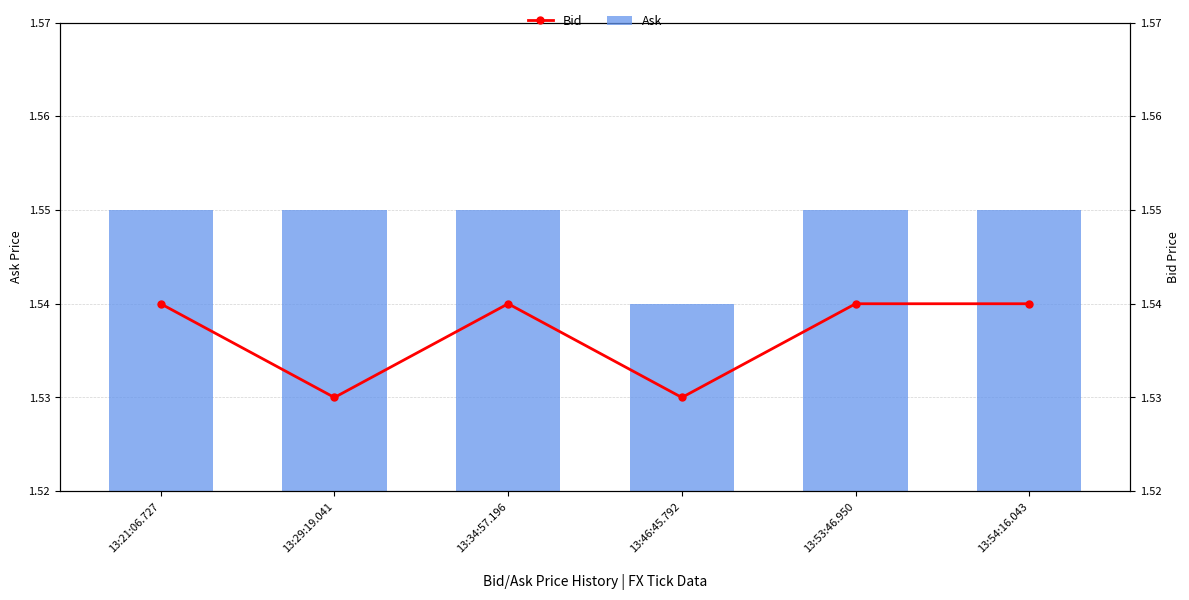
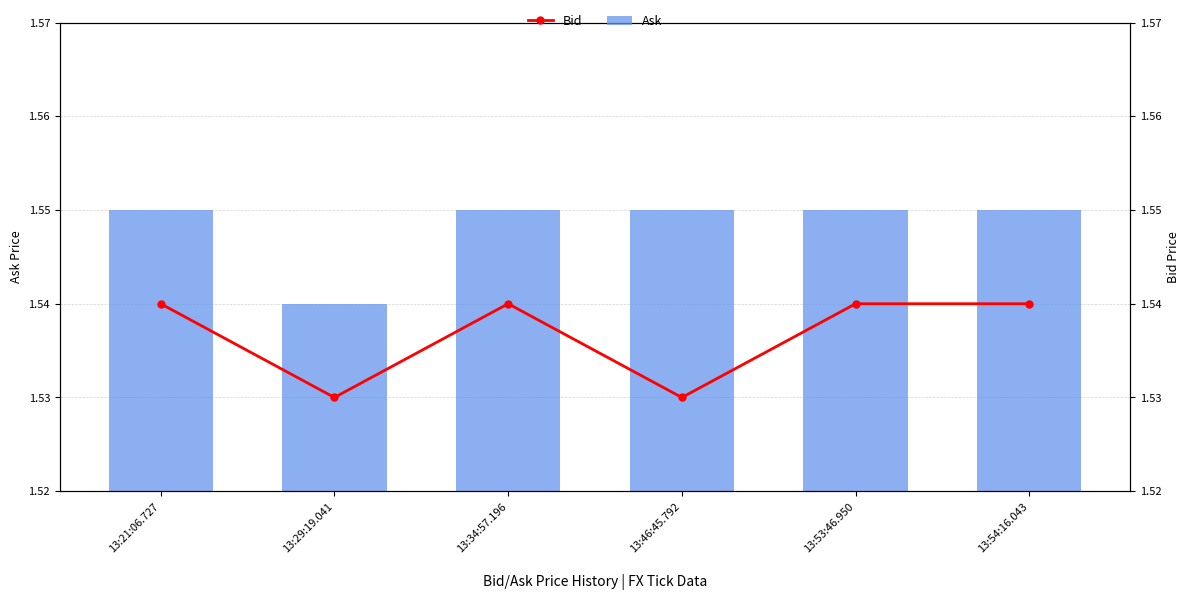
Ask, 13:29:19.041: 1.55 -> 1.54
Ask, 13:46:45.792: 1.54 -> 1.55
